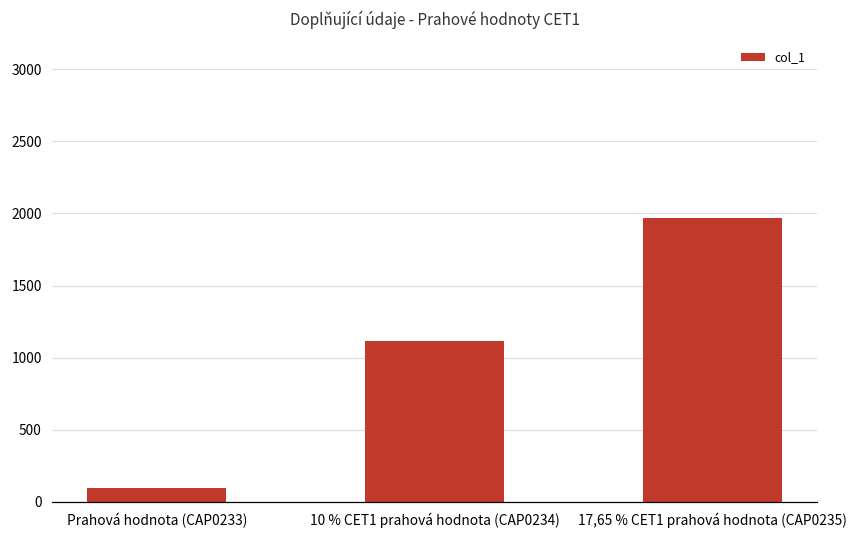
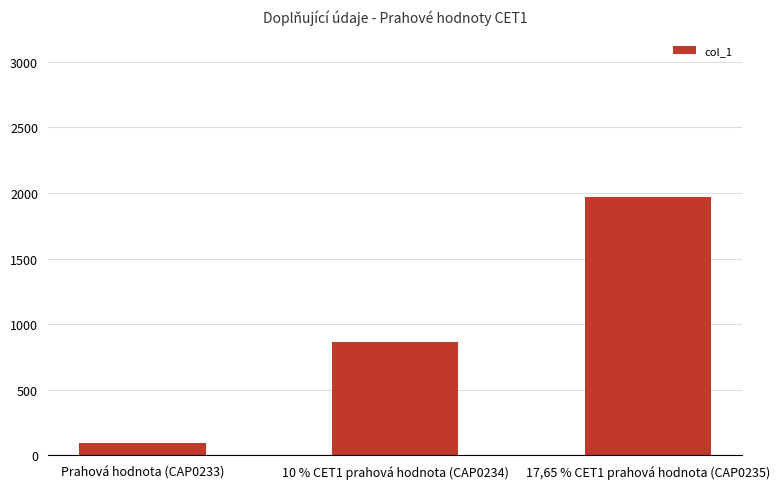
10 % CET1 prahová hodnota (CAP0234): 1110 -> 870
